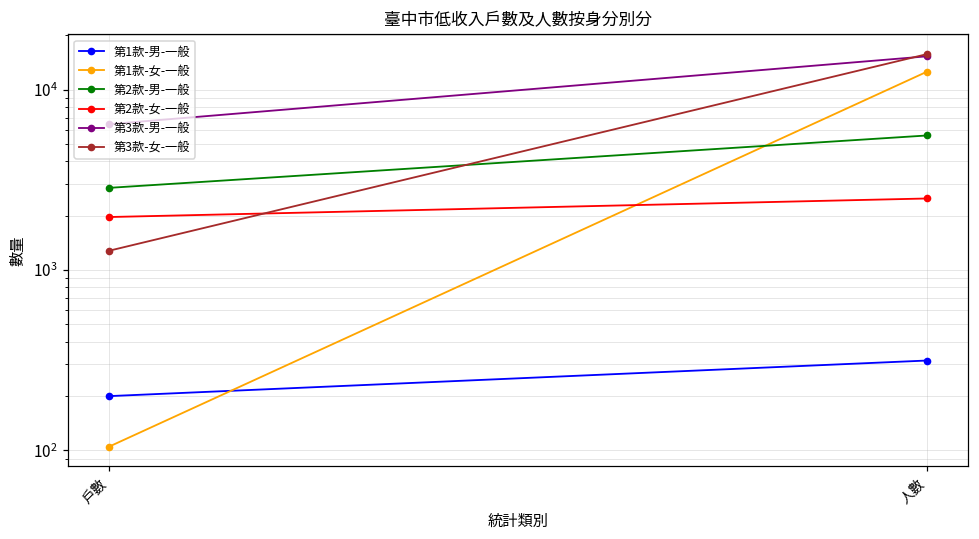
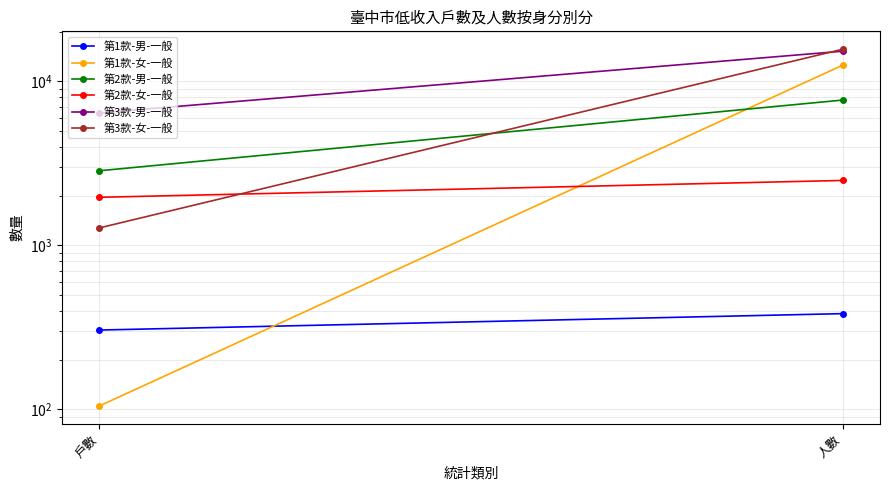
第1款-男-一般, 戶數: 200 -> 310
第1款-男-一般, 人數: 320 -> 380
第2款-男-一般, 人數: 5600 -> 8000
